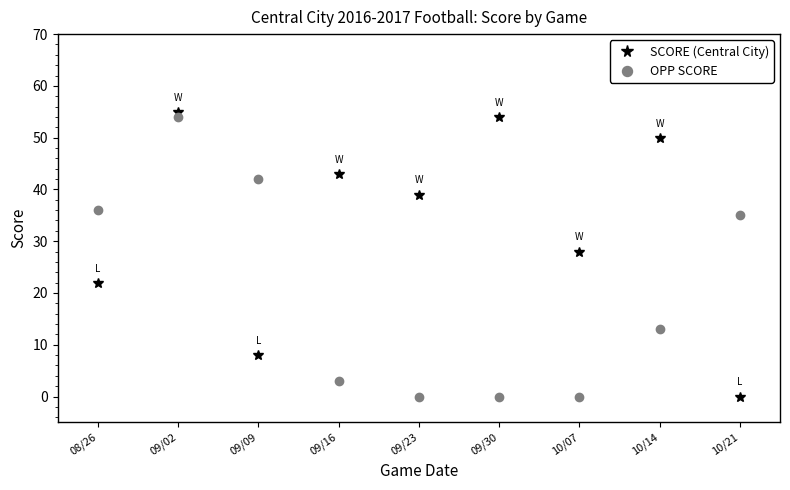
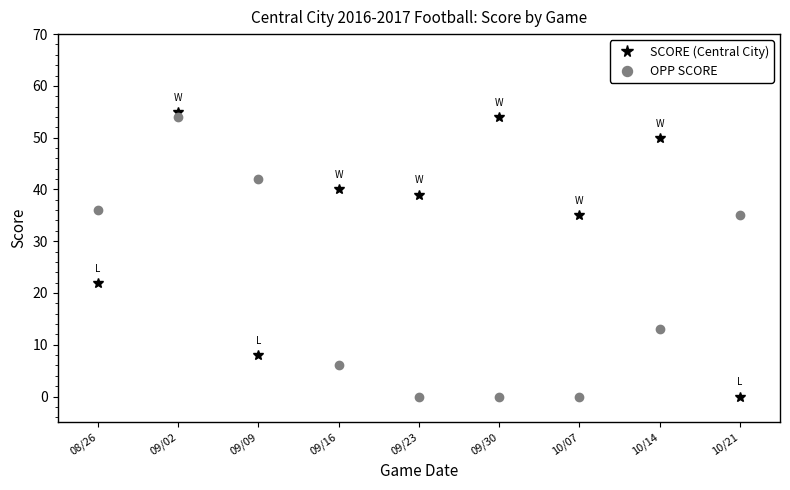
SCORE (Central City), 09/16: 43 -> 40
OPP SCORE, 09/16: 3 -> 6
SCORE (Central City), 10/07: 28 -> 35
